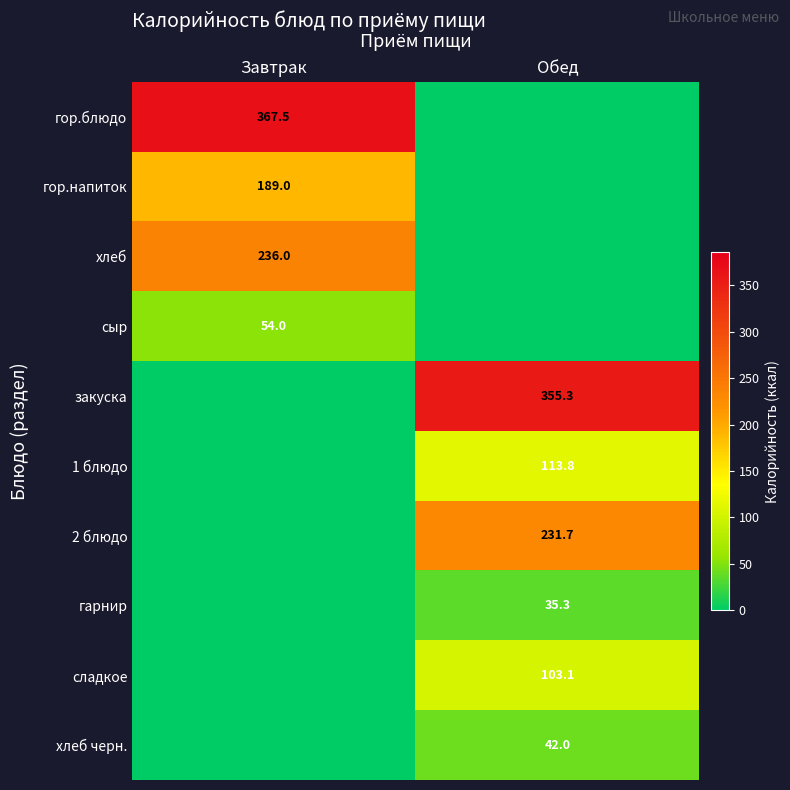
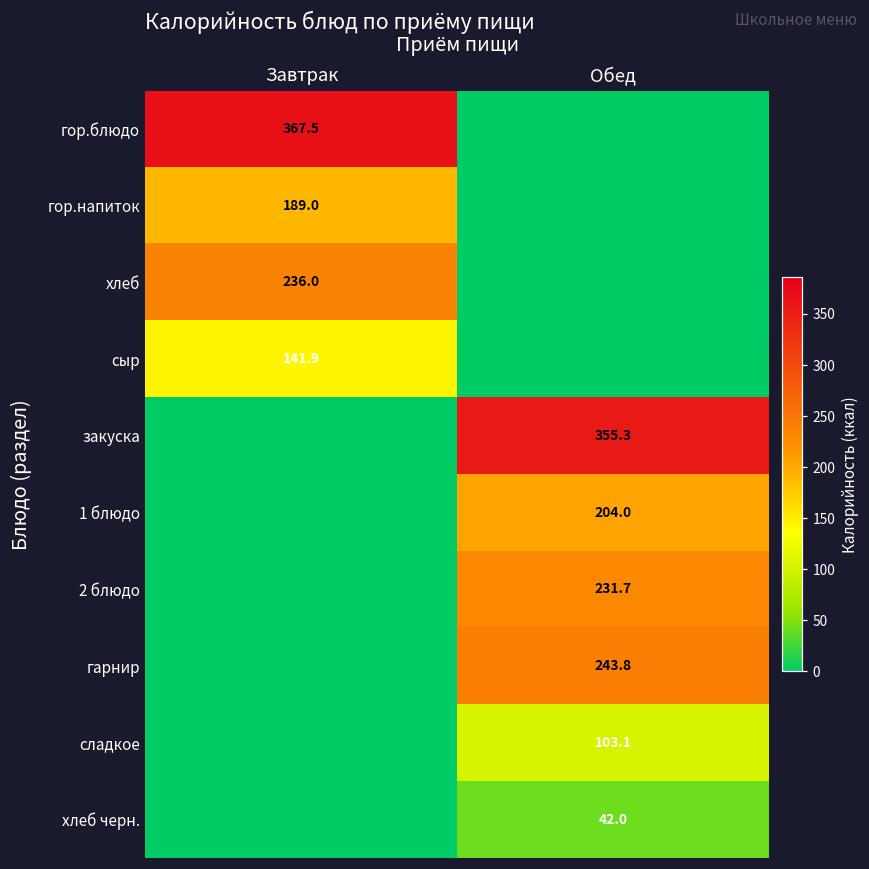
сыр, Завтрак: 54.0 -> 141.9
1 блюдо, Обед: 113.8 -> 204.0
гарнир, Обед: 35.3 -> 243.8
